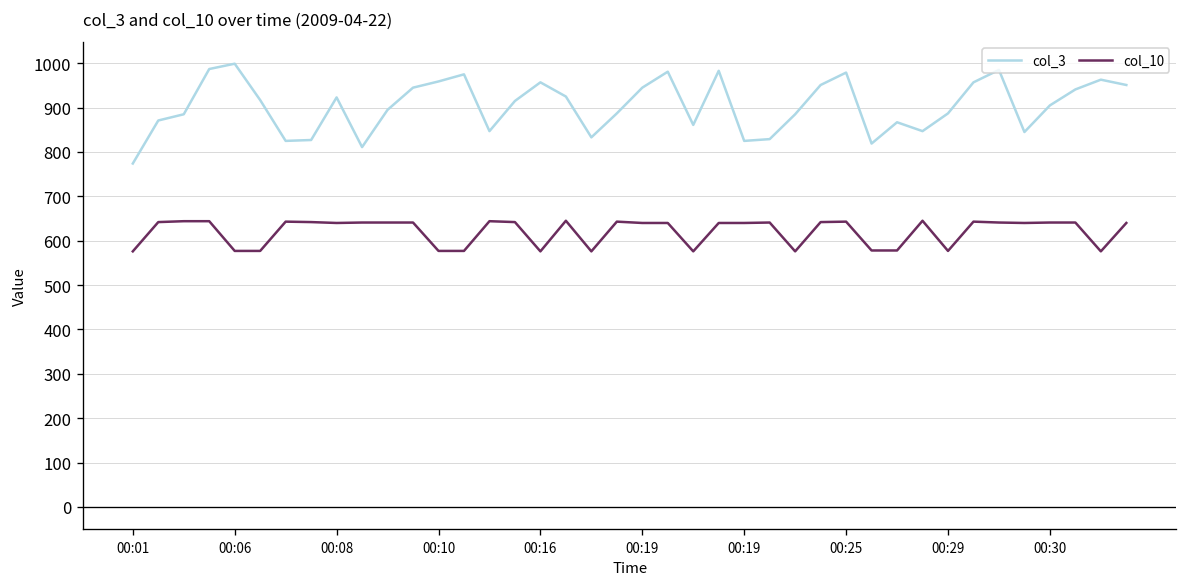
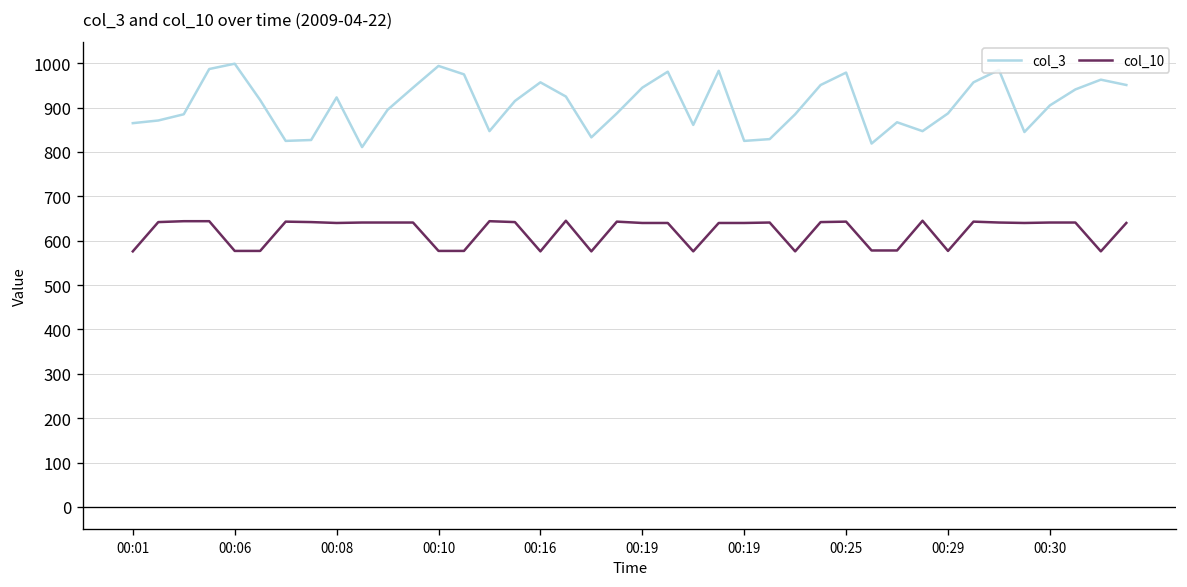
col_3, 00:01: 770 -> 870
col_3, 00:10: 960 -> 990
